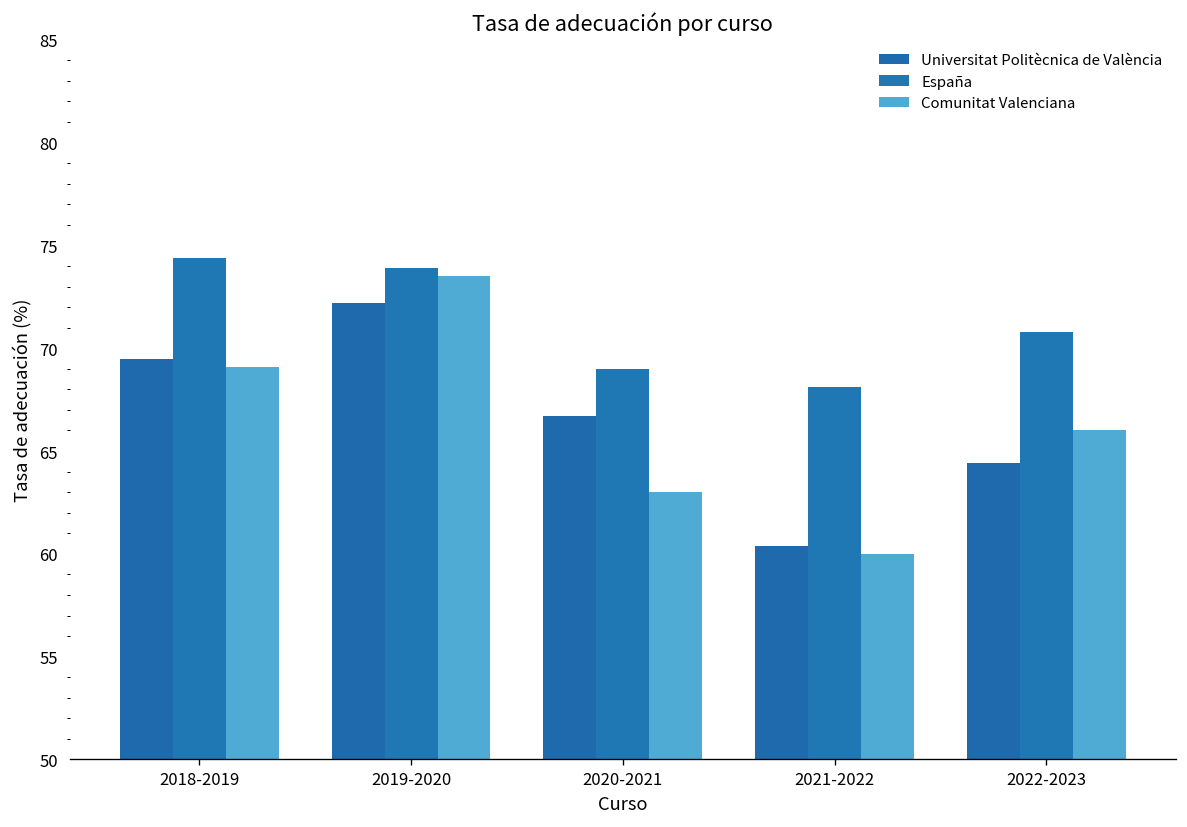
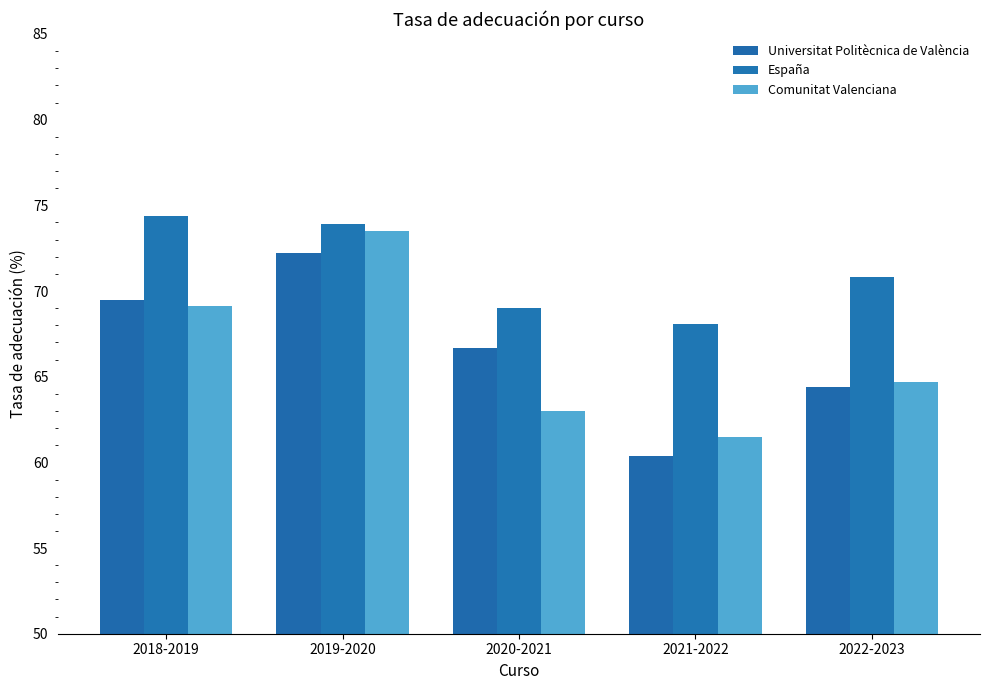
Comunitat Valenciana, 2021-2022: 60.0 -> 61.5
Comunitat Valenciana, 2022-2023: 66.0 -> 64.7
